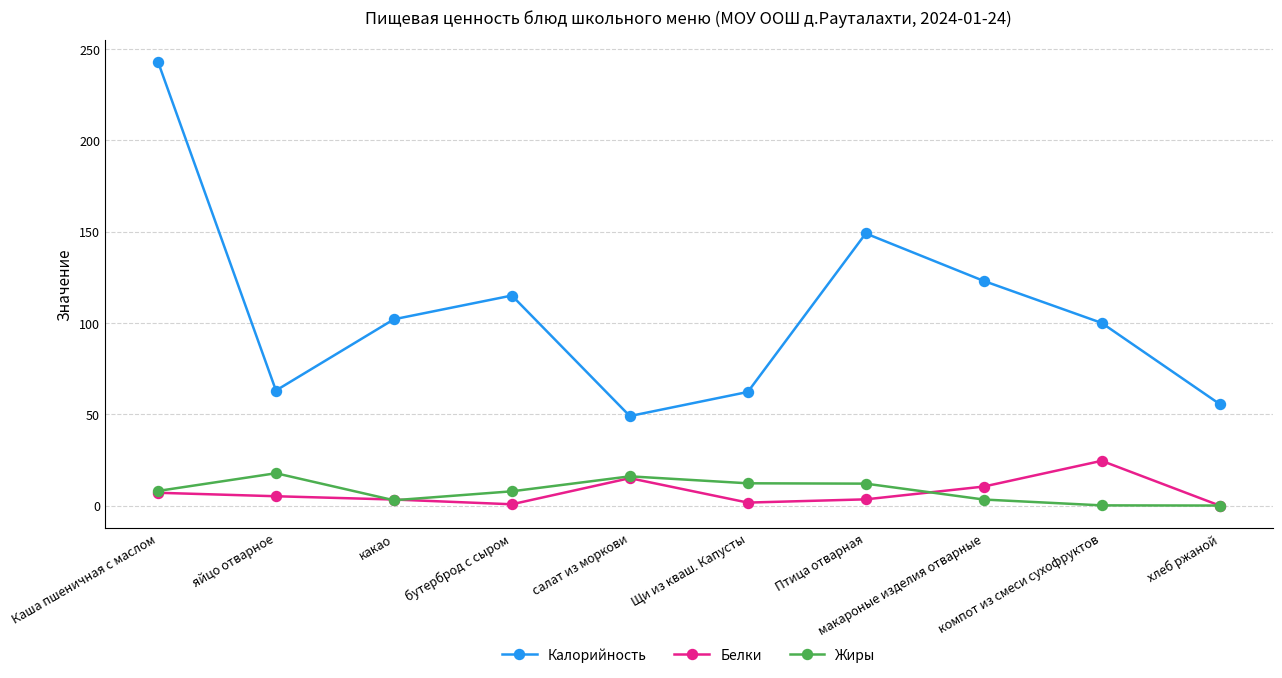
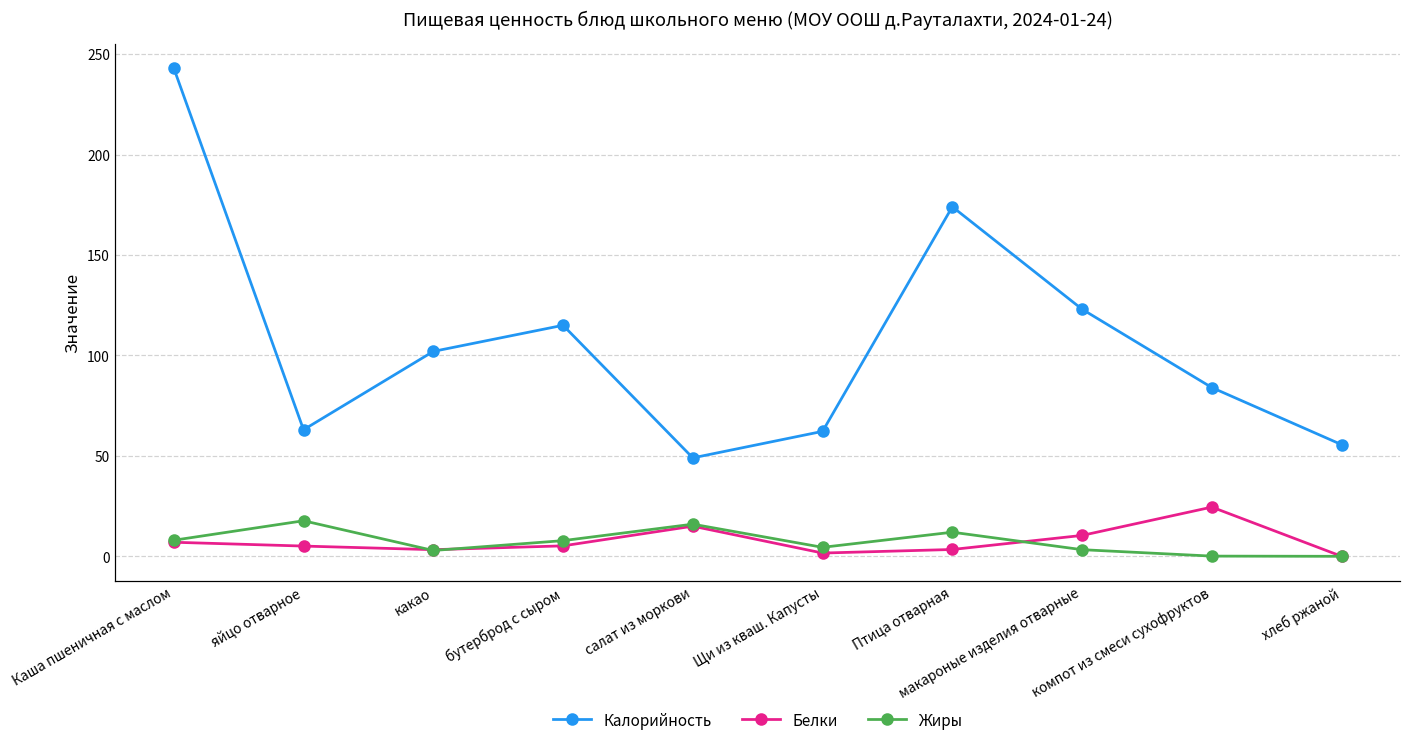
Белки, бутерброд с сыром: 1 -> 5
Жиры, Щи из кваш. Капусты: 12 -> 4
Калорийность, Птица отварная: 149 -> 174
Калорийность, компот из смеси сухофруктов: 100 -> 84
